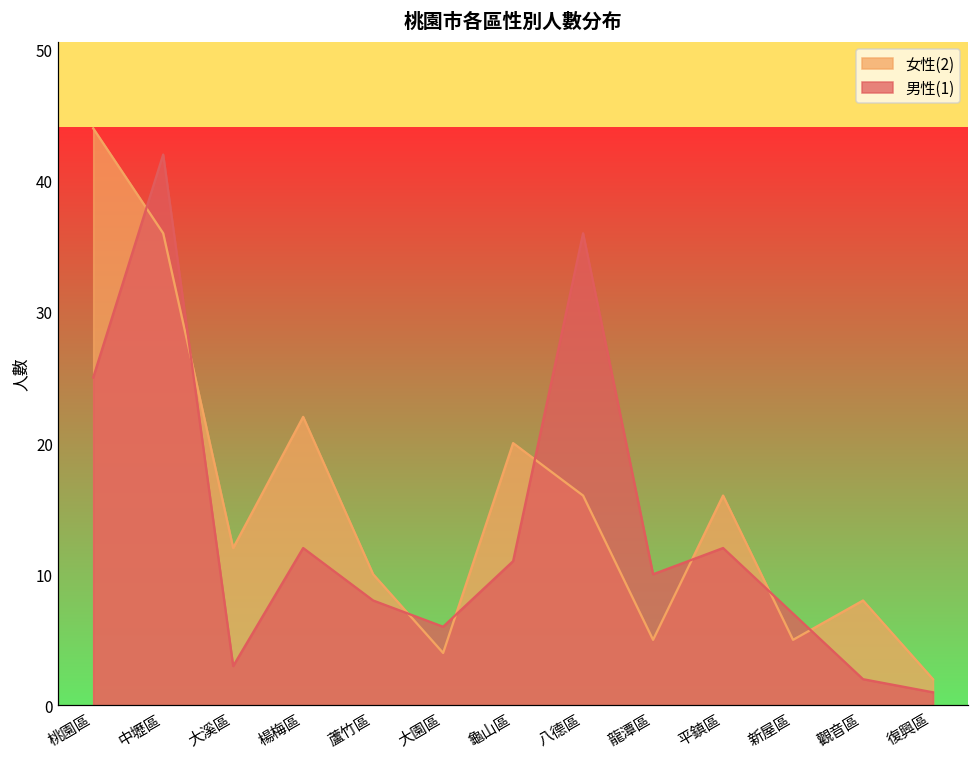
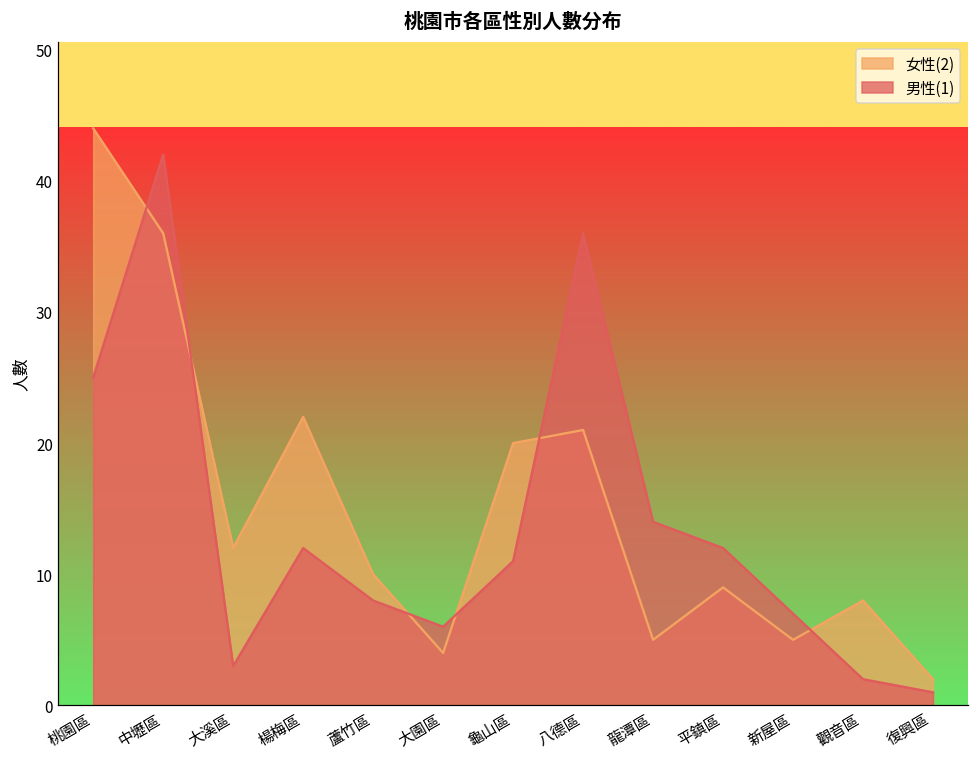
女性(2), 八德區: 16 -> 21
男性(1), 龍潭區: 10 -> 14
女性(2), 平鎮區: 16 -> 9
